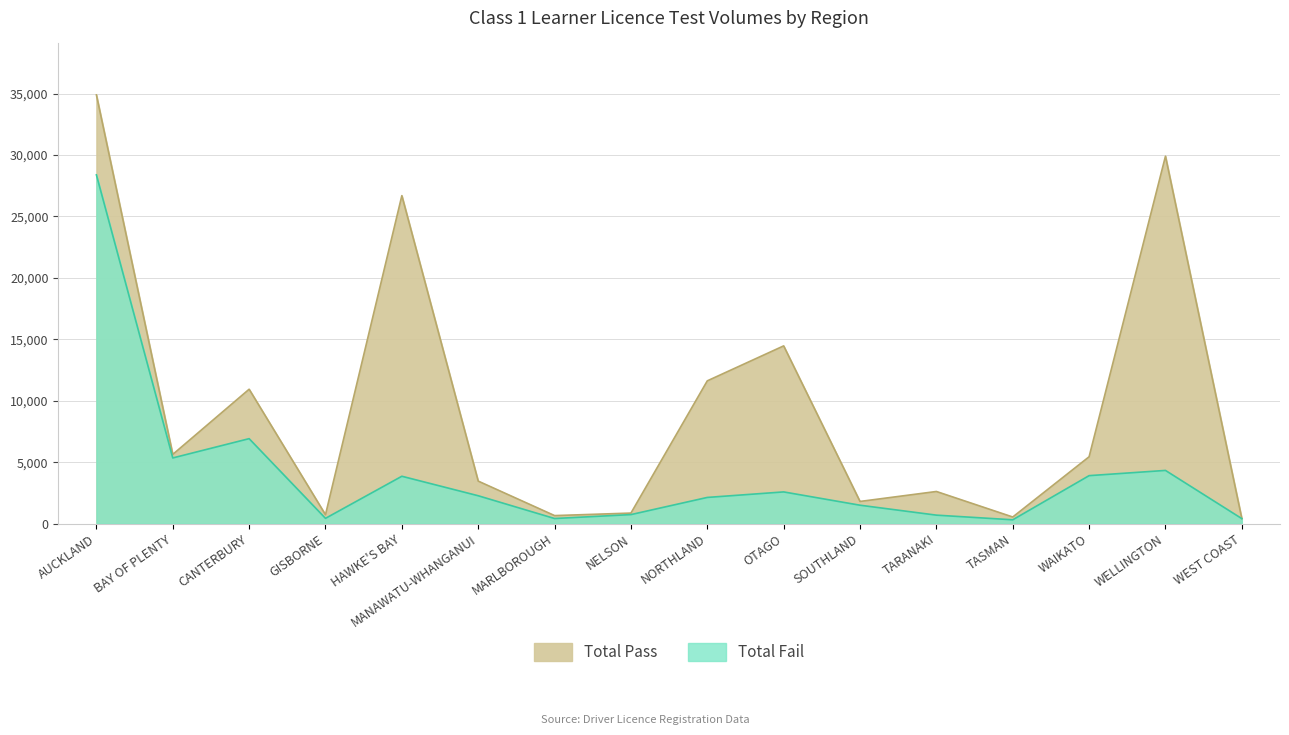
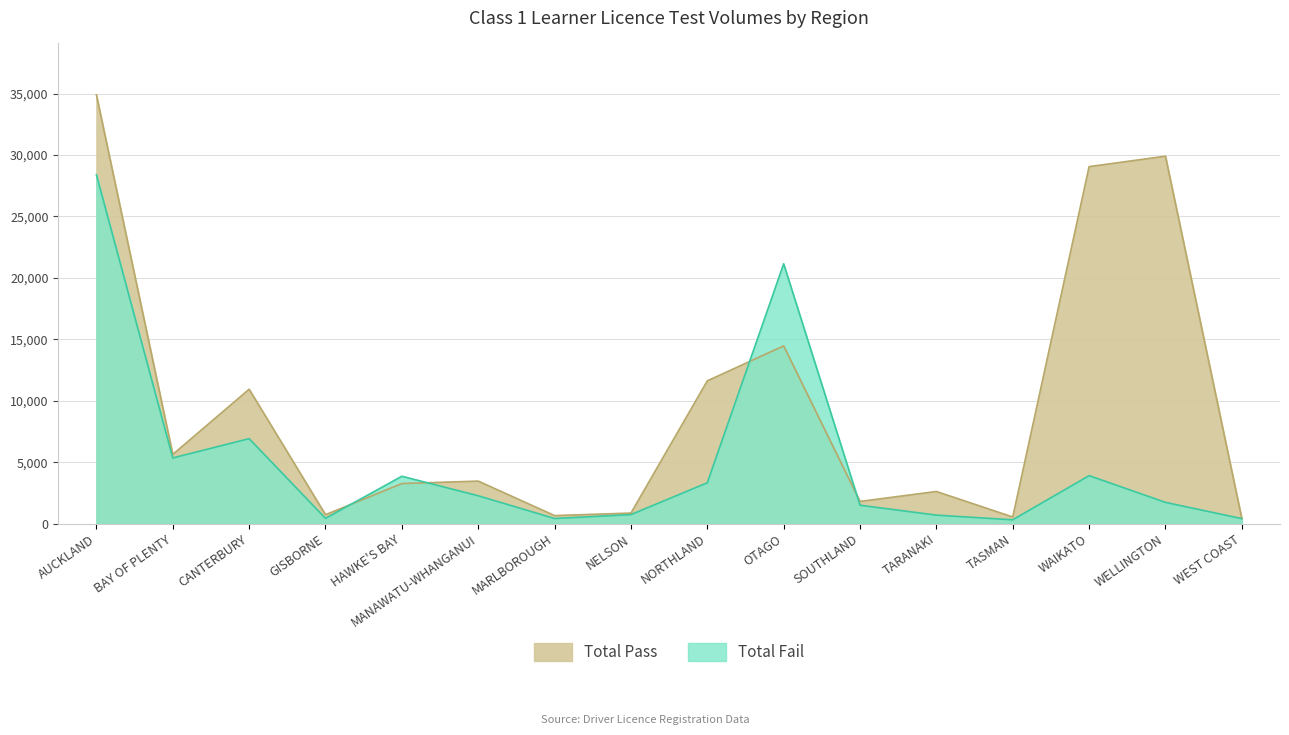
Total Pass, HAWKE'S BAY: 26,700 -> 3,300
Total Fail, NORTHLAND: 2,100 -> 3,300
Total Fail, OTAGO: 2,600 -> 21,100
Total Pass, WAIKATO: 5,400 -> 29,100
Total Fail, WELLINGTON: 4,300 -> 1,700
